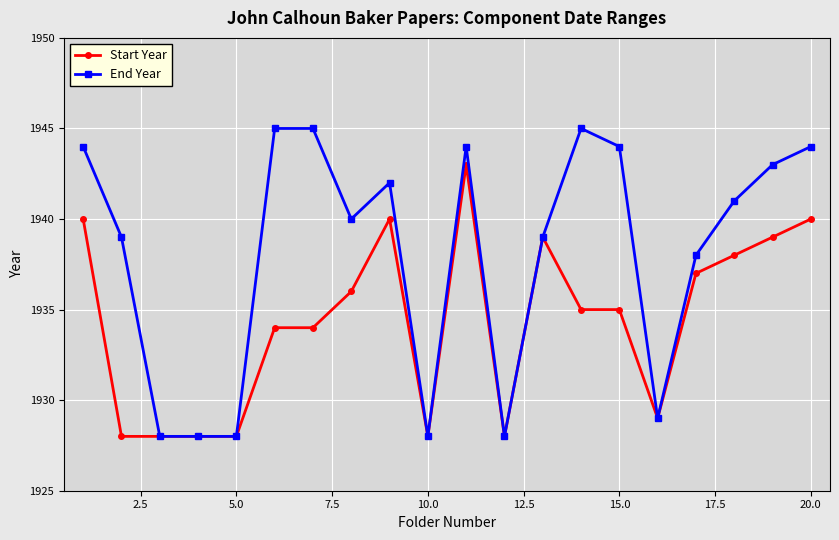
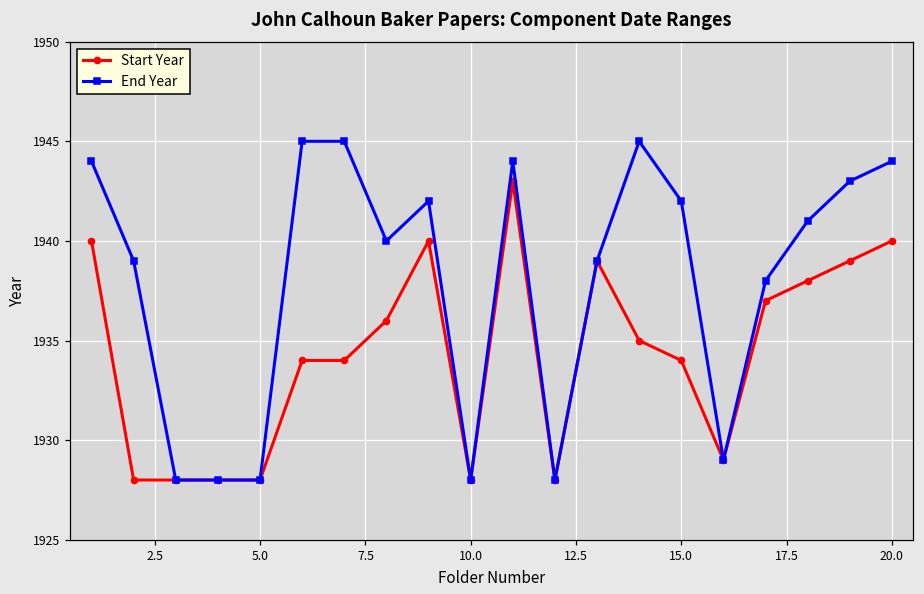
Start Year, 15.0: 1935 -> 1934
End Year, 15.0: 1944 -> 1942
